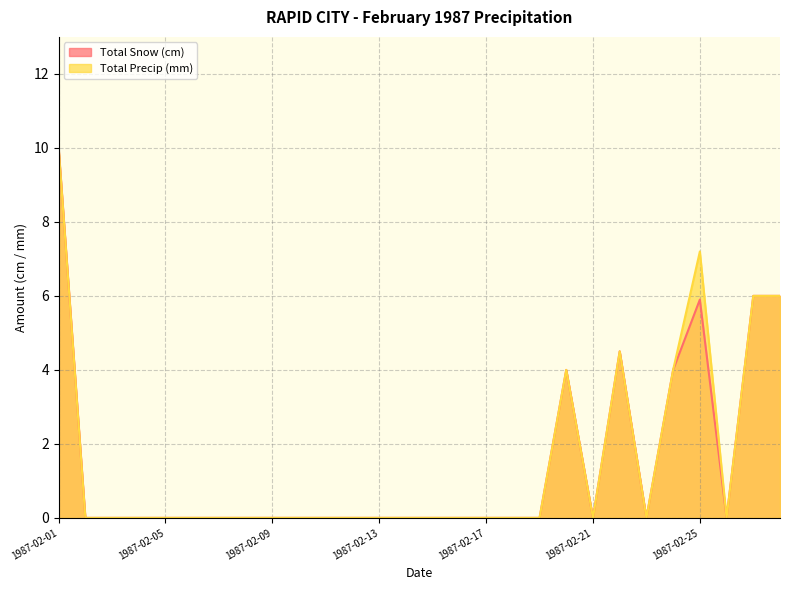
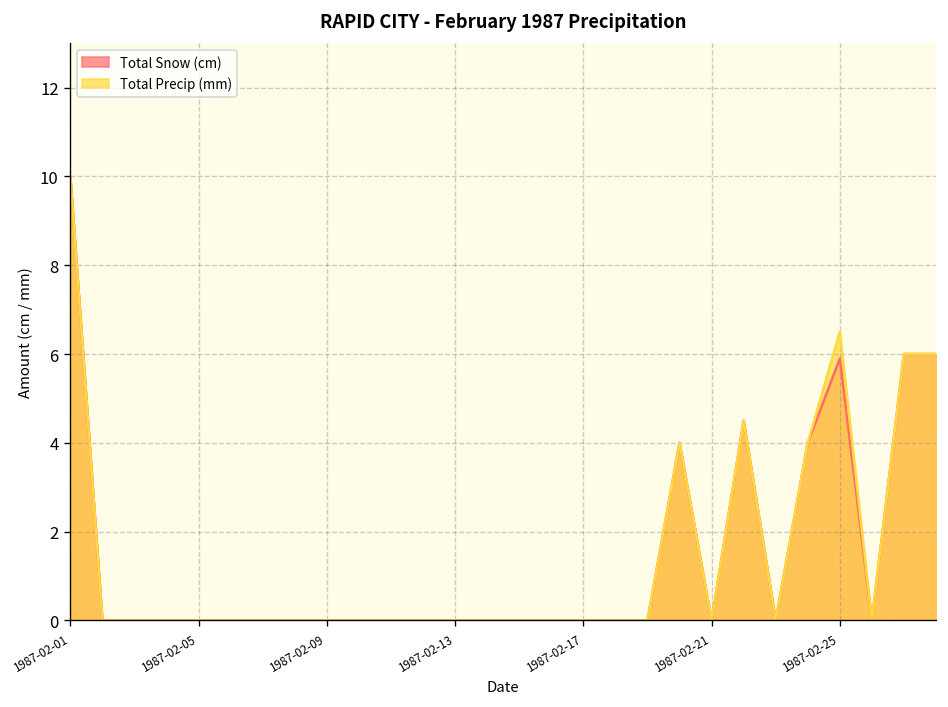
Total Precip (mm), 1987-02-25: 7.2 -> 6.5
